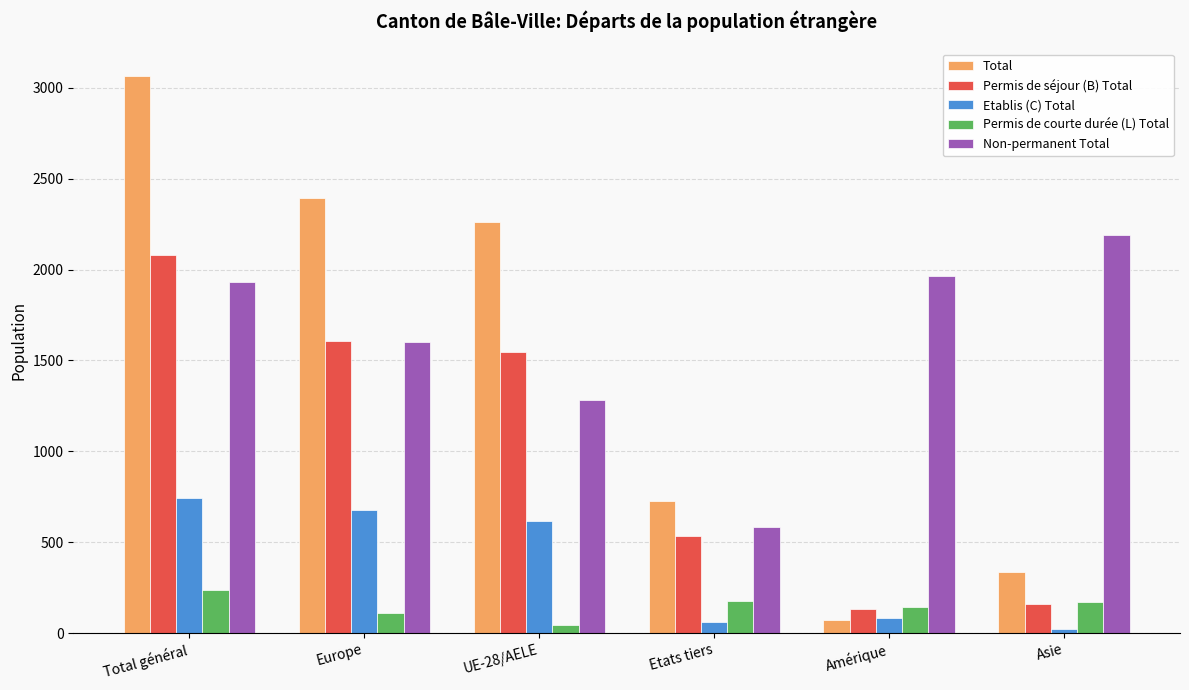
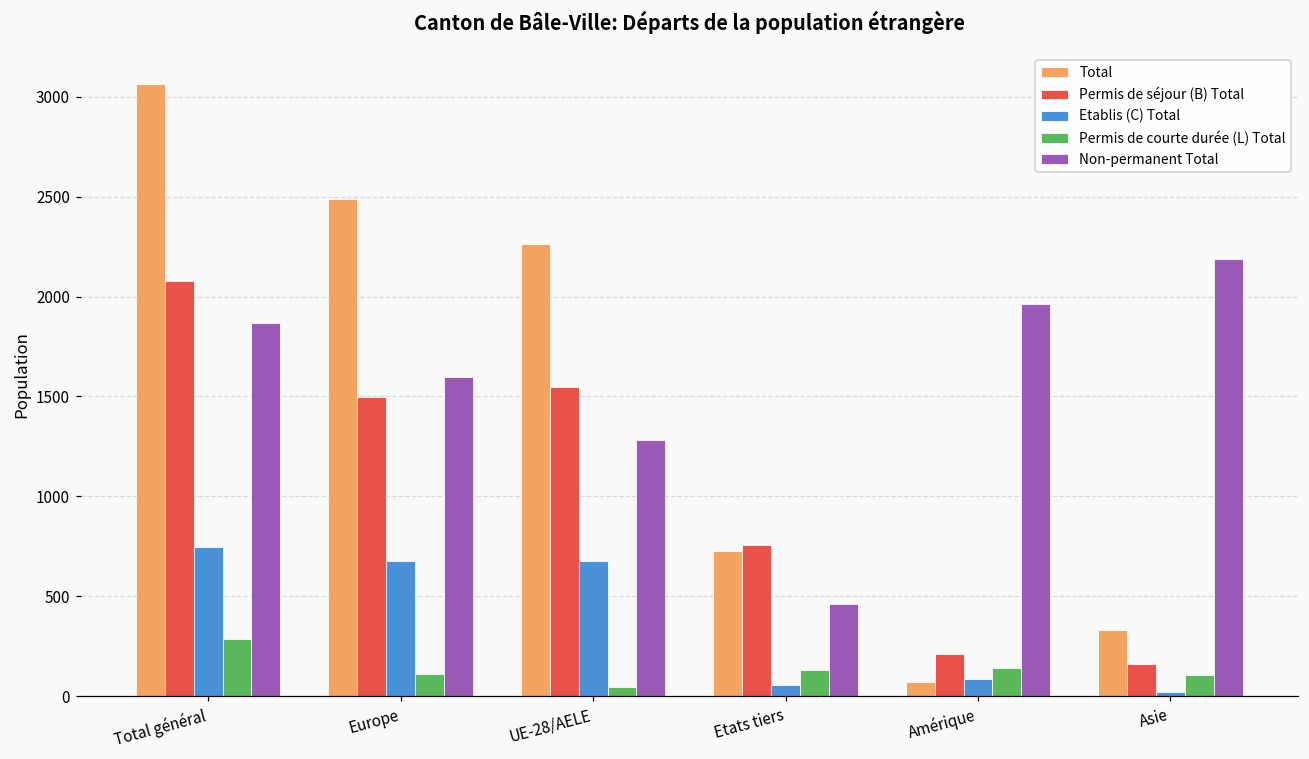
Permis de courte durée (L) Total, Total général: 240 -> 290
Non-permanent Total, Total général: 1930 -> 1870
Total, Europe: 2400 -> 2490
Permis de séjour (B) Total, Europe: 1610 -> 1500
Etablis (C) Total, UE-28/AELE: 610 -> 680
Permis de séjour (B) Total, Etats tiers: 530 -> 760
Permis de courte durée (L) Total, Etats tiers: 180 -> 130
Non-permanent Total, Etats tiers: 580 -> 460
Permis de séjour (B) Total, Amérique: 130 -> 210
Permis de courte durée (L) Total, Asie: 170 -> 110
